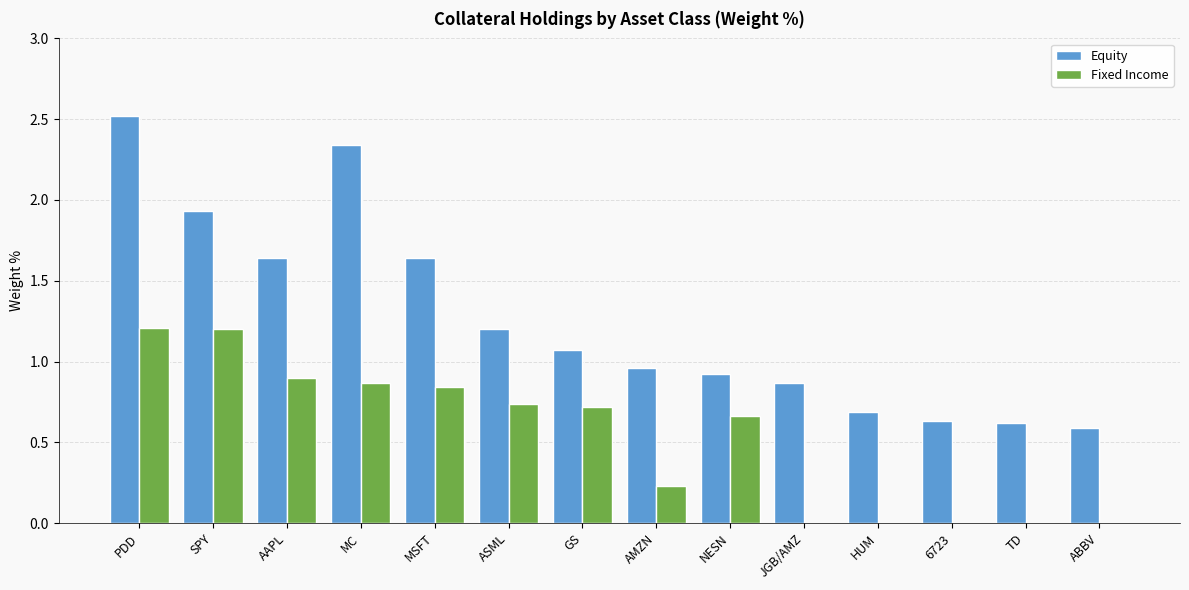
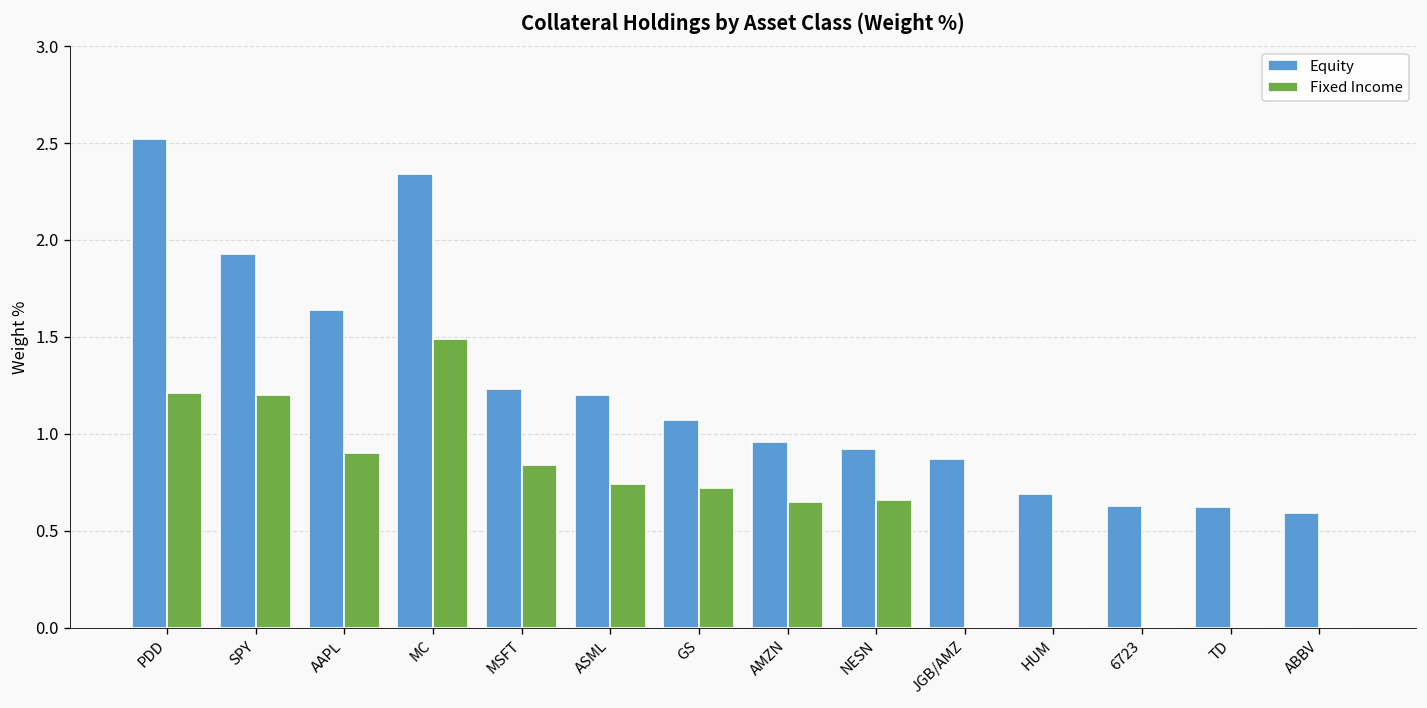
Fixed Income, MC: 0.87 -> 1.49
Equity, MSFT: 1.64 -> 1.23
Fixed Income, AMZN: 0.23 -> 0.65
